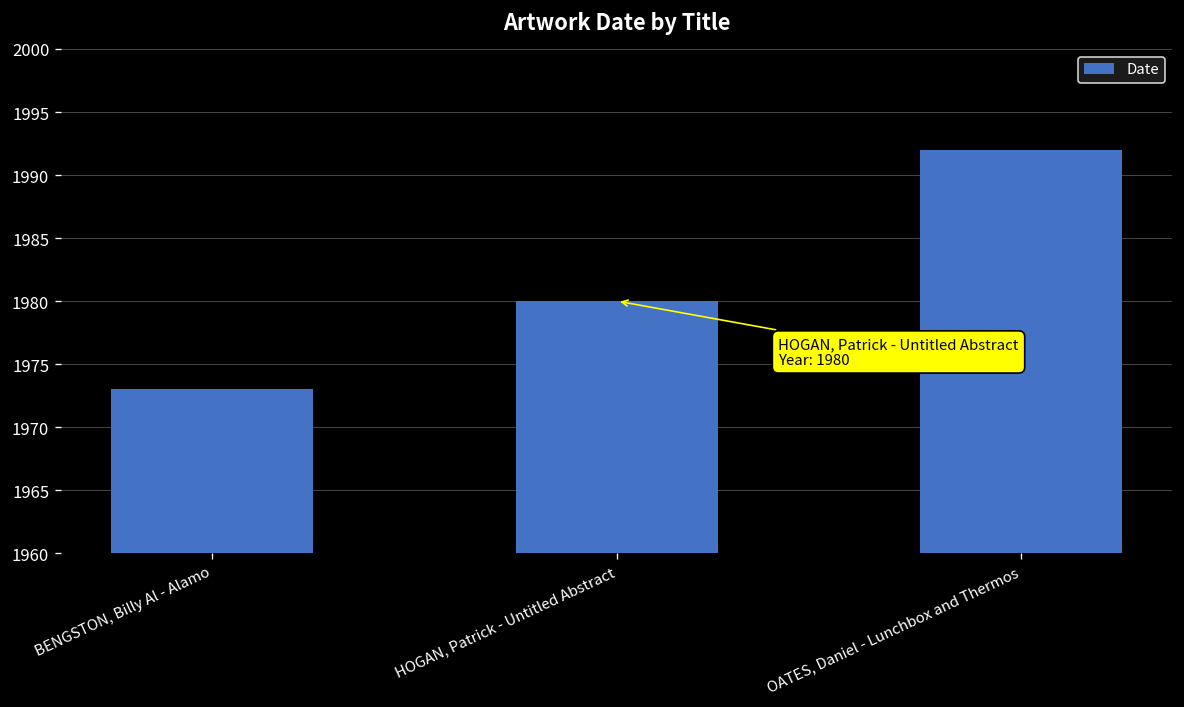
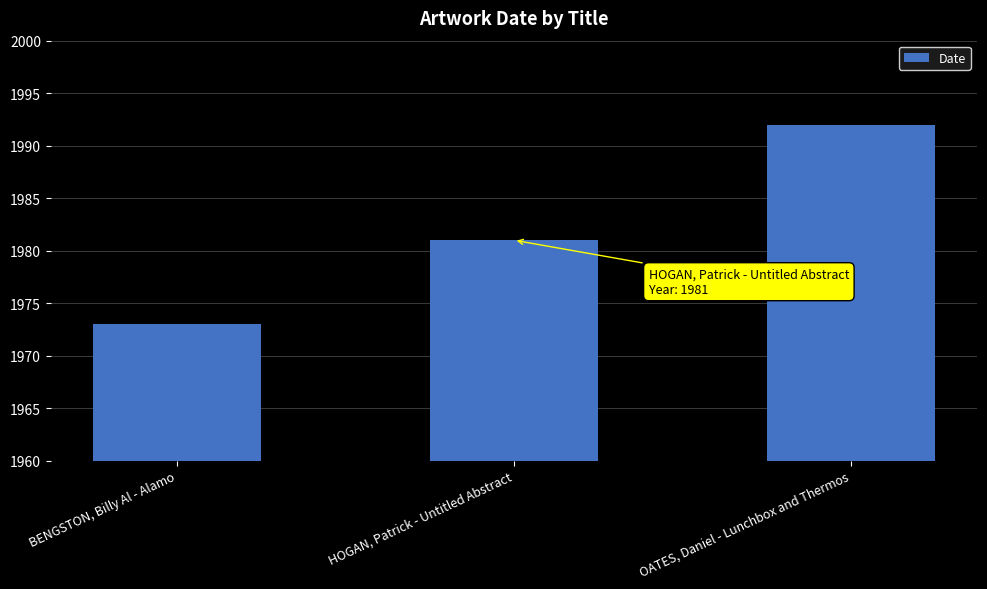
HOGAN, Patrick - Untitled Abstract: 1980 -> 1981
